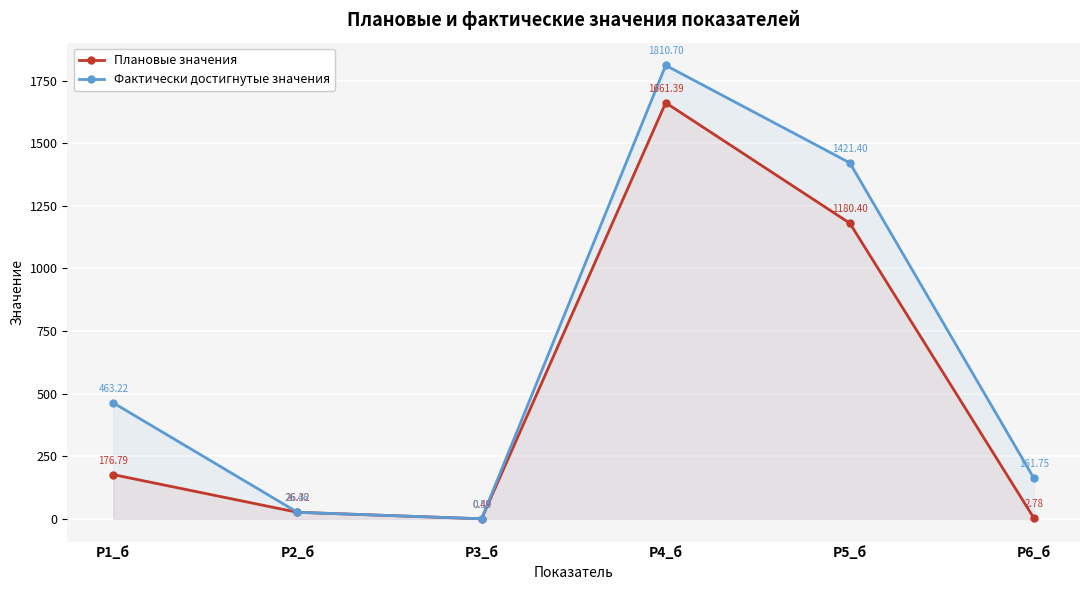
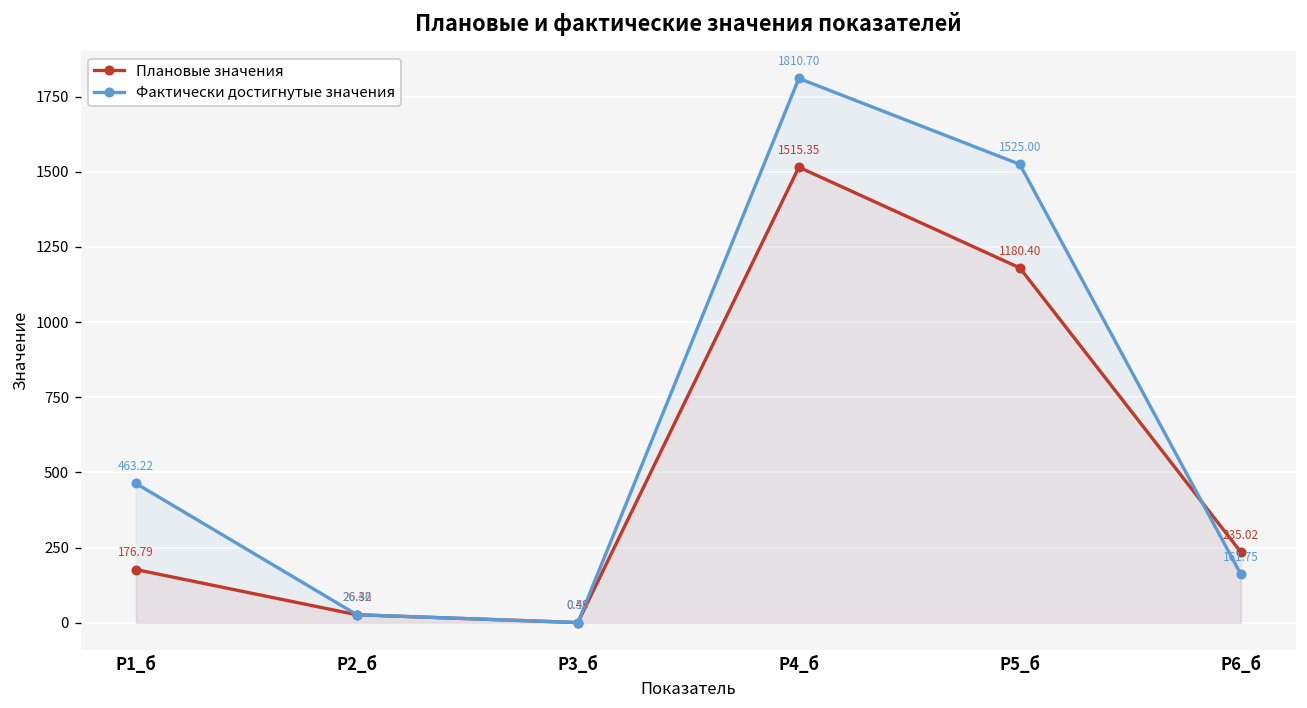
Плановые значения, Р4_б: 1661.39 -> 1515.35
Фактически достигнутые значения, Р5_б: 1421.40 -> 1525.00
Плановые значения, Р6_б: 2.78 -> 235.02
